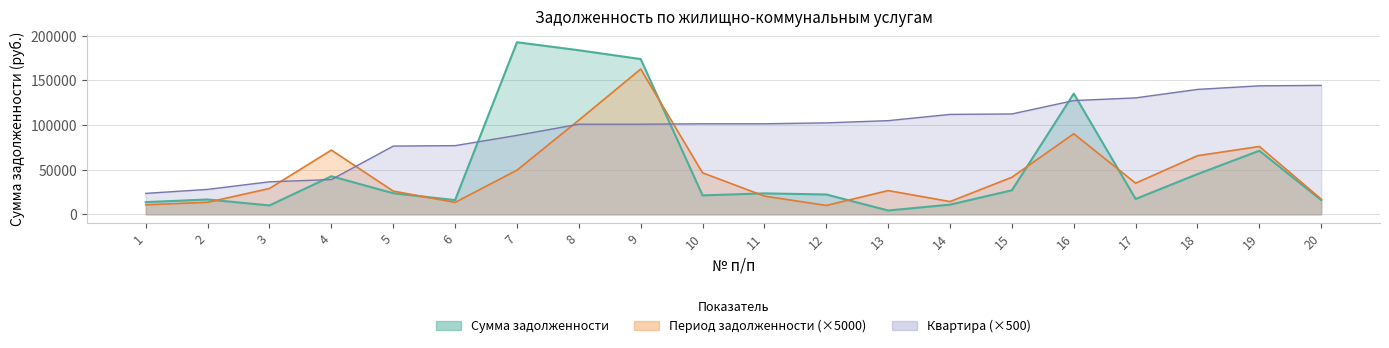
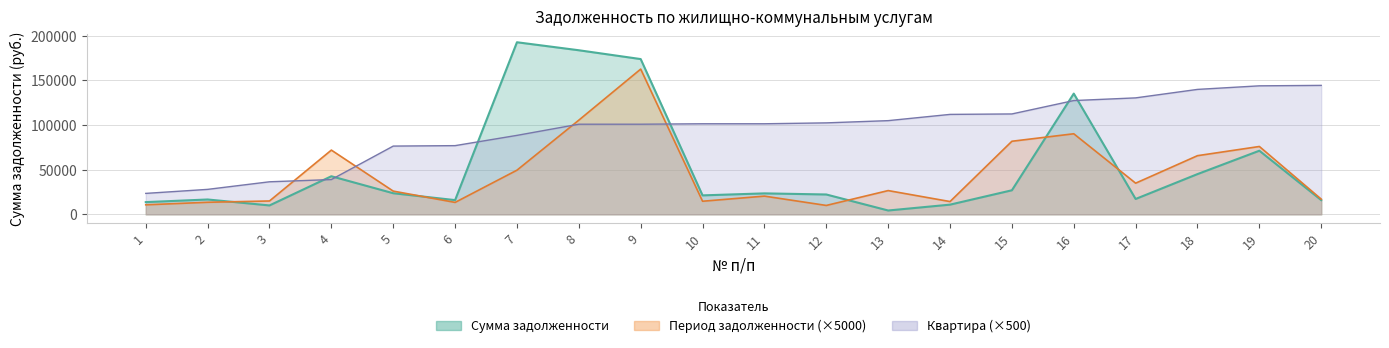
Период задолженности (×5000), 3: 30000 -> 20000
Период задолженности (×5000), 10: 50000 -> 10000
Период задолженности (×5000), 15: 40000 -> 80000
